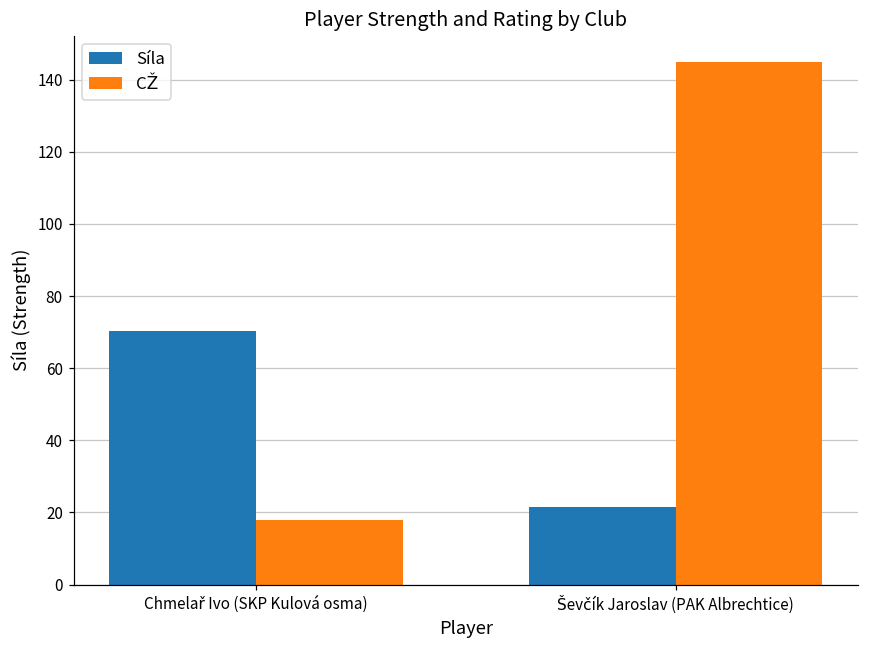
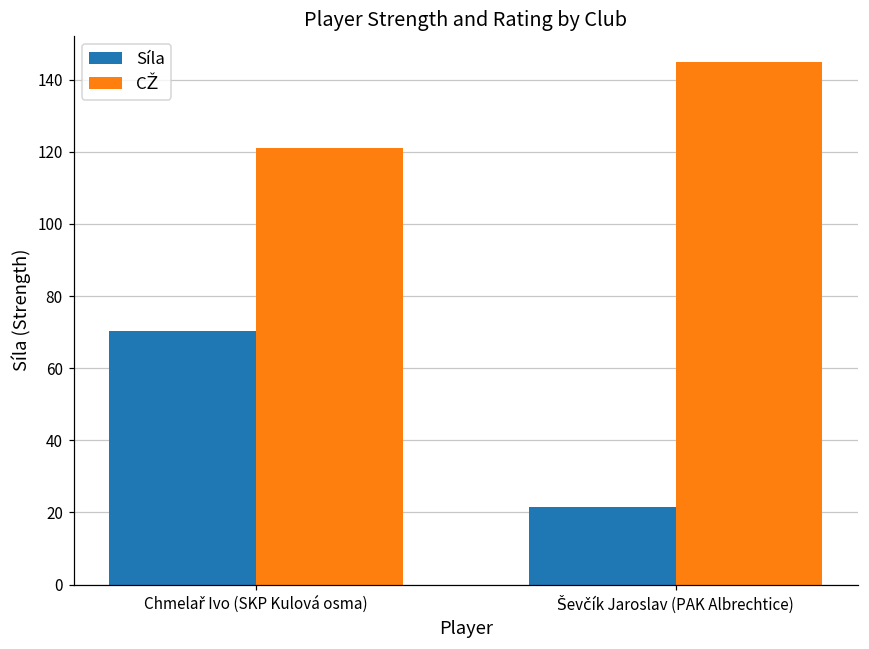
CŽ, Chmelař Ivo (SKP Kulová osma): 18 -> 121
